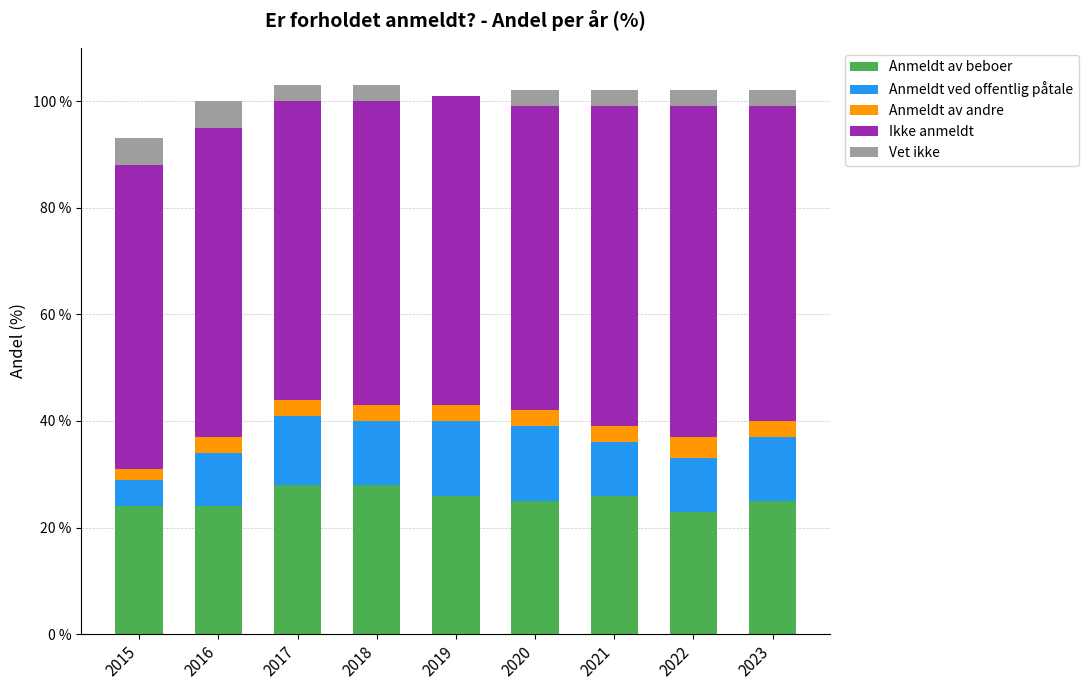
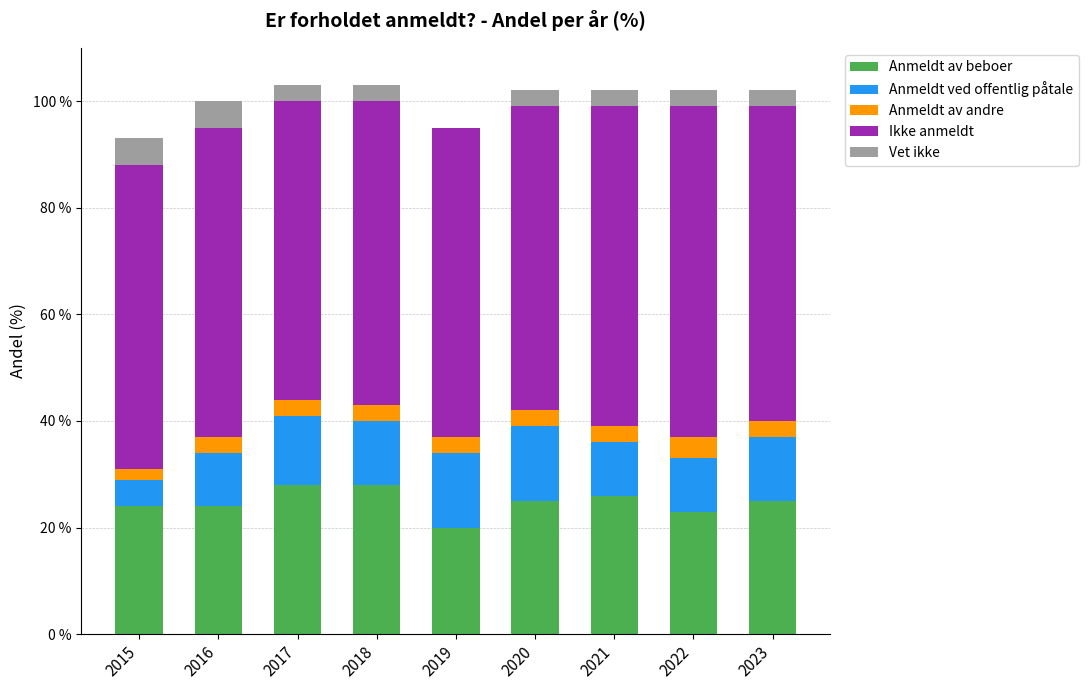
Anmeldt av beboer, 2019: 26 % -> 20 %
